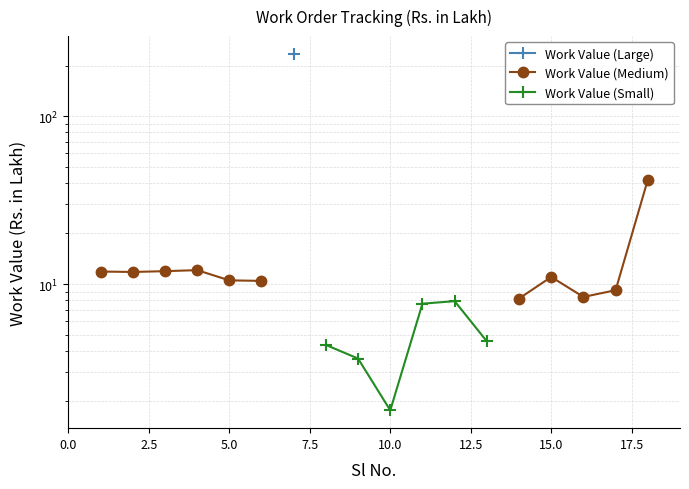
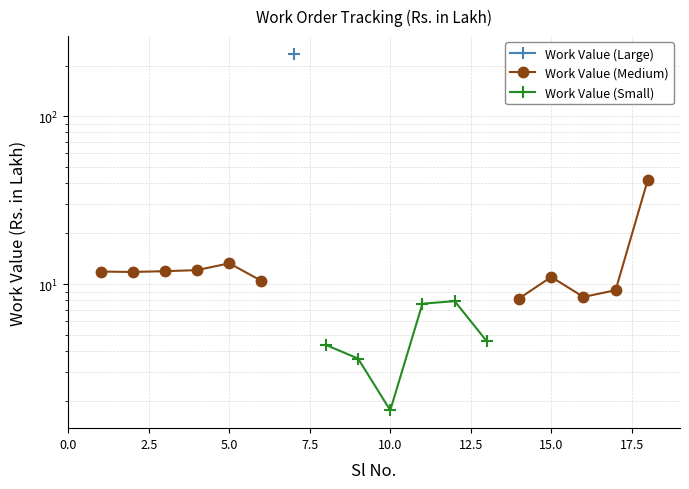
Work Value (Medium), 5.0: 11 -> 13
